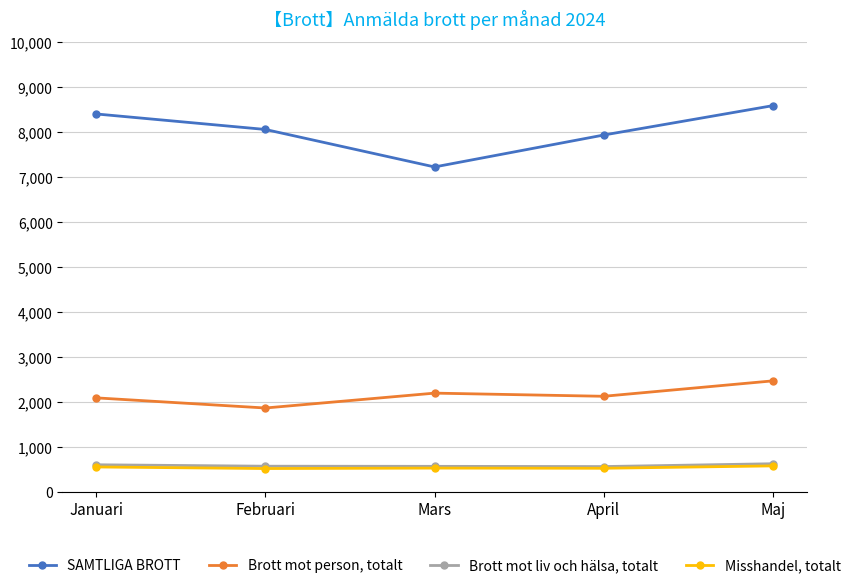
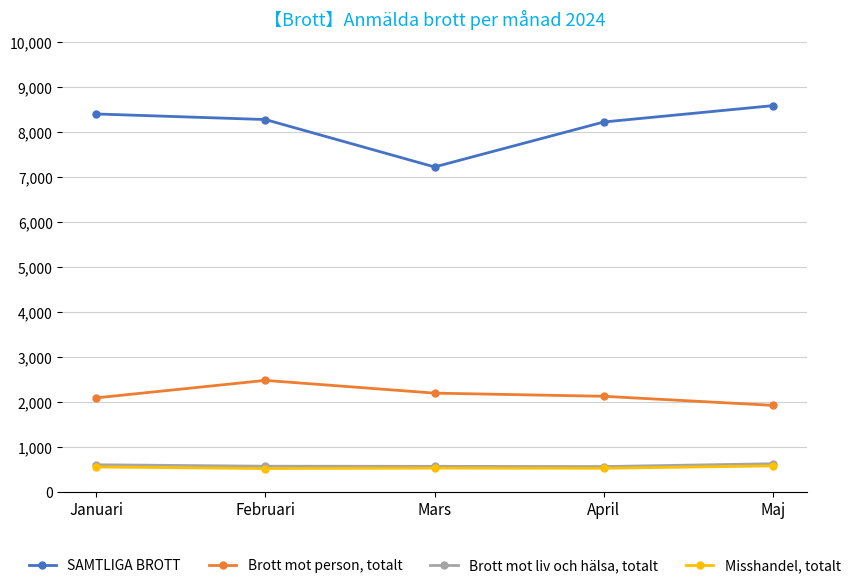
SAMTLIGA BROTT, Februari: 8,100 -> 8,300
Brott mot person, totalt, Februari: 1,900 -> 2,500
SAMTLIGA BROTT, April: 7,900 -> 8,200
Brott mot person, totalt, Maj: 2,500 -> 1,900
